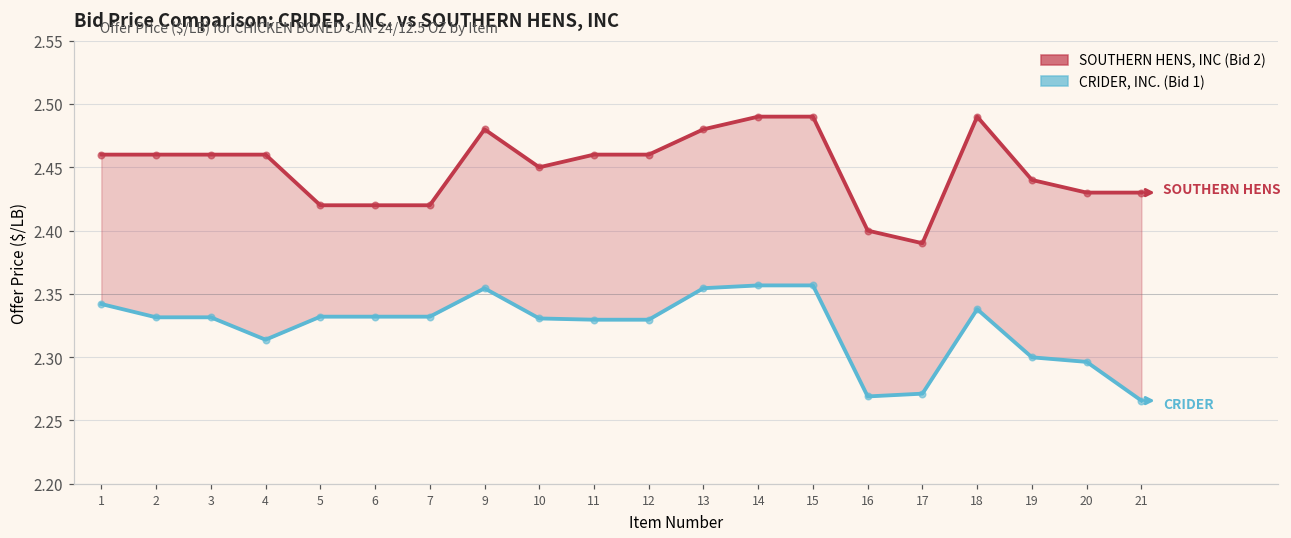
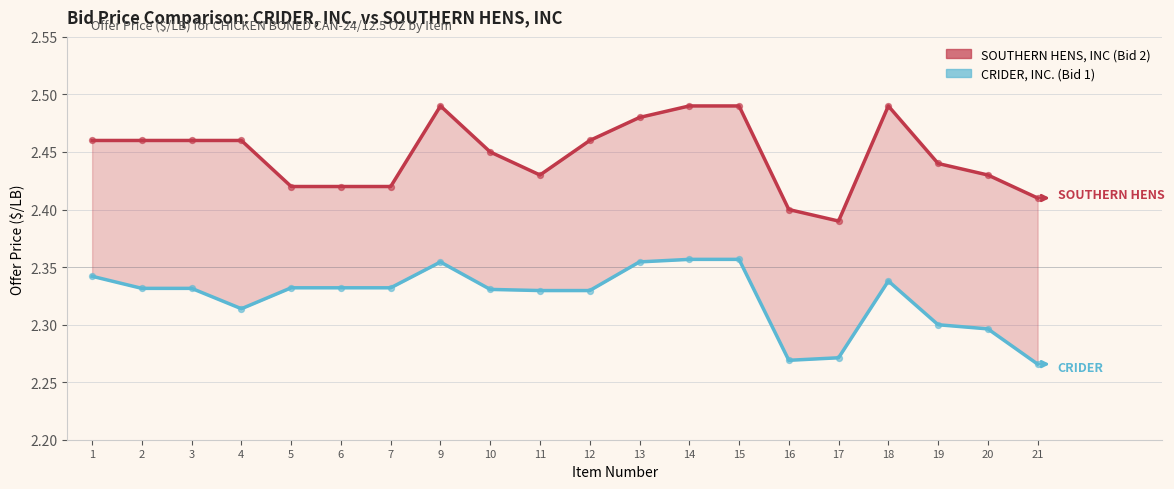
SOUTHERN HENS, INC (Bid 2), 9: 2.48 -> 2.49
SOUTHERN HENS, INC (Bid 2), 11: 2.46 -> 2.43
SOUTHERN HENS, INC (Bid 2), 21: 2.43 -> 2.41
